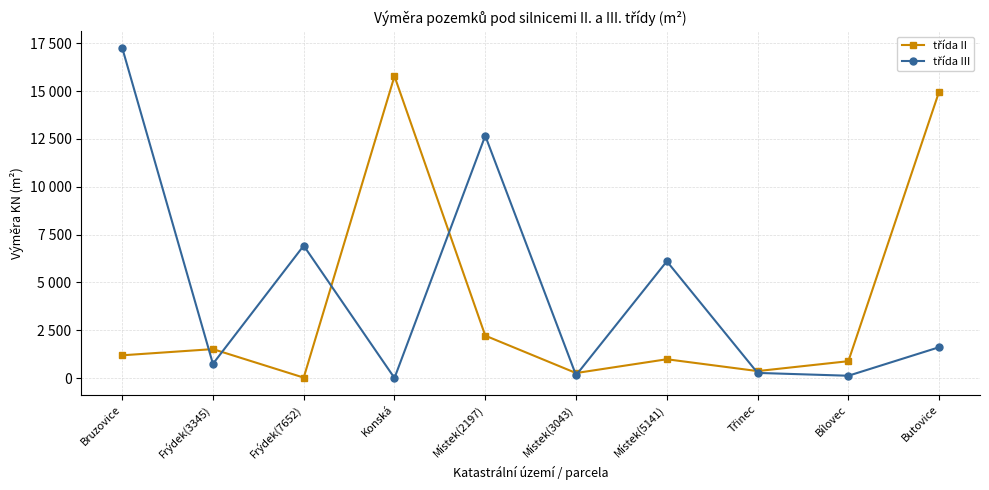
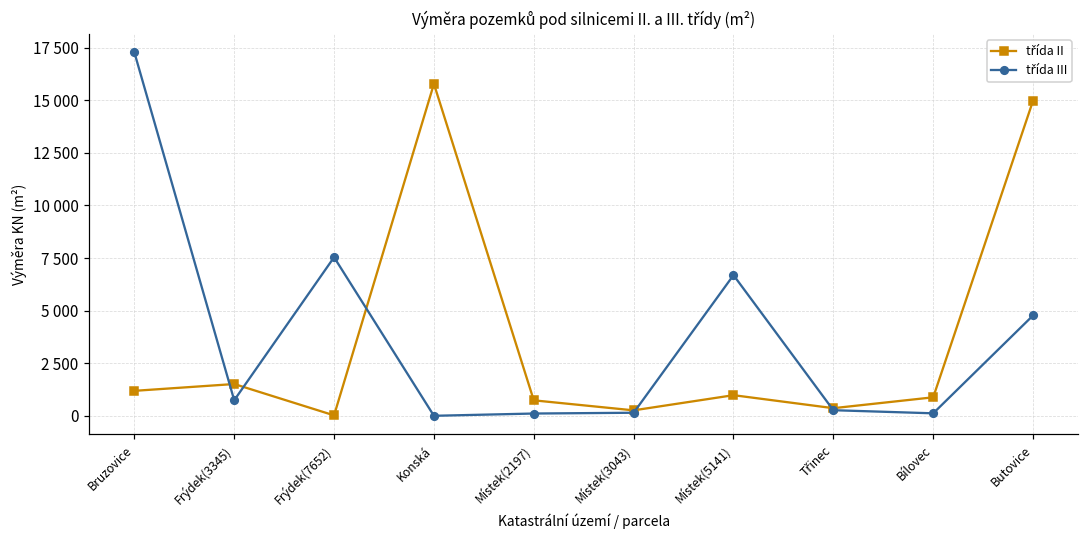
třída III, Frýdek(7652): 6900 -> 7500
třída II, Místek(2197): 2200 -> 700
třída III, Místek(2197): 12700 -> 100
třída III, Místek(5141): 6100 -> 6700
třída III, Butovice: 1600 -> 4800
